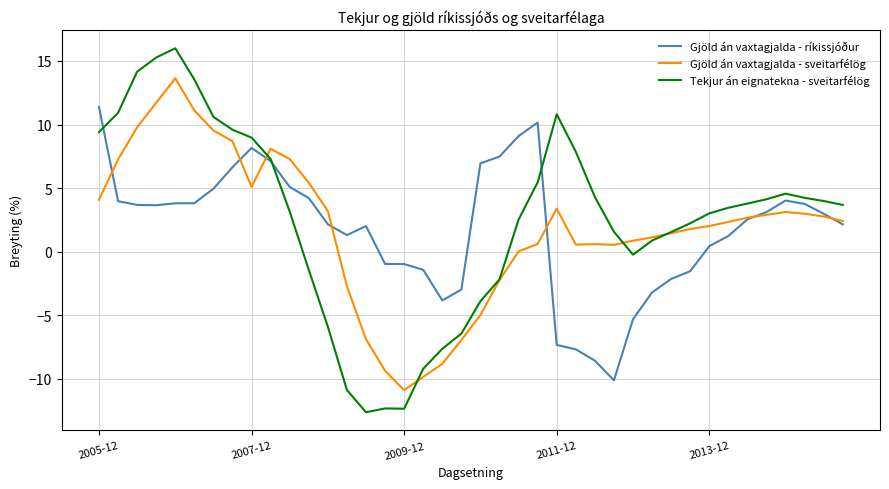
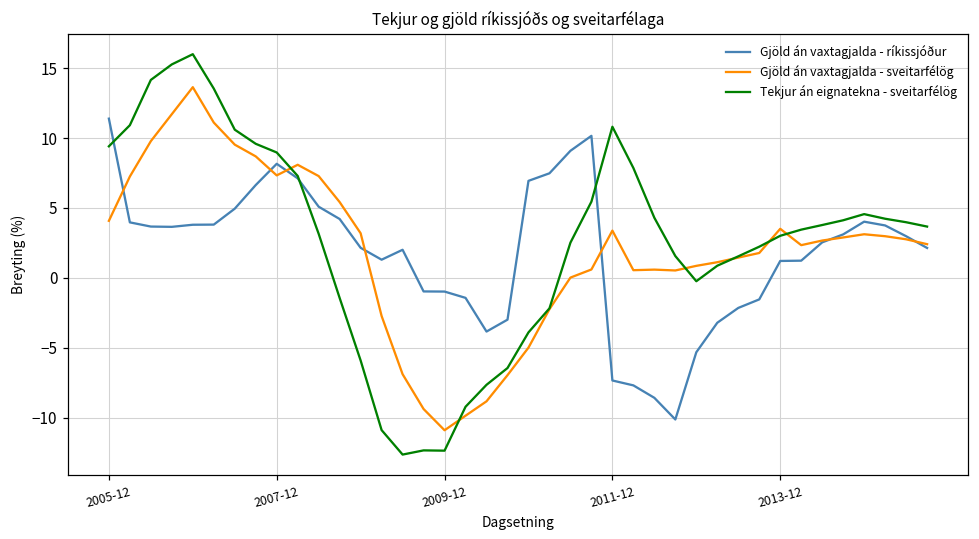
Gjöld án vaxtagjalda - sveitarfélög, 2007-12: 5.1 -> 7.3
Gjöld án vaxtagjalda - ríkissjóður, 2013-12: 0.4 -> 1.2
Gjöld án vaxtagjalda - sveitarfélög, 2013-12: 2.0 -> 3.5
